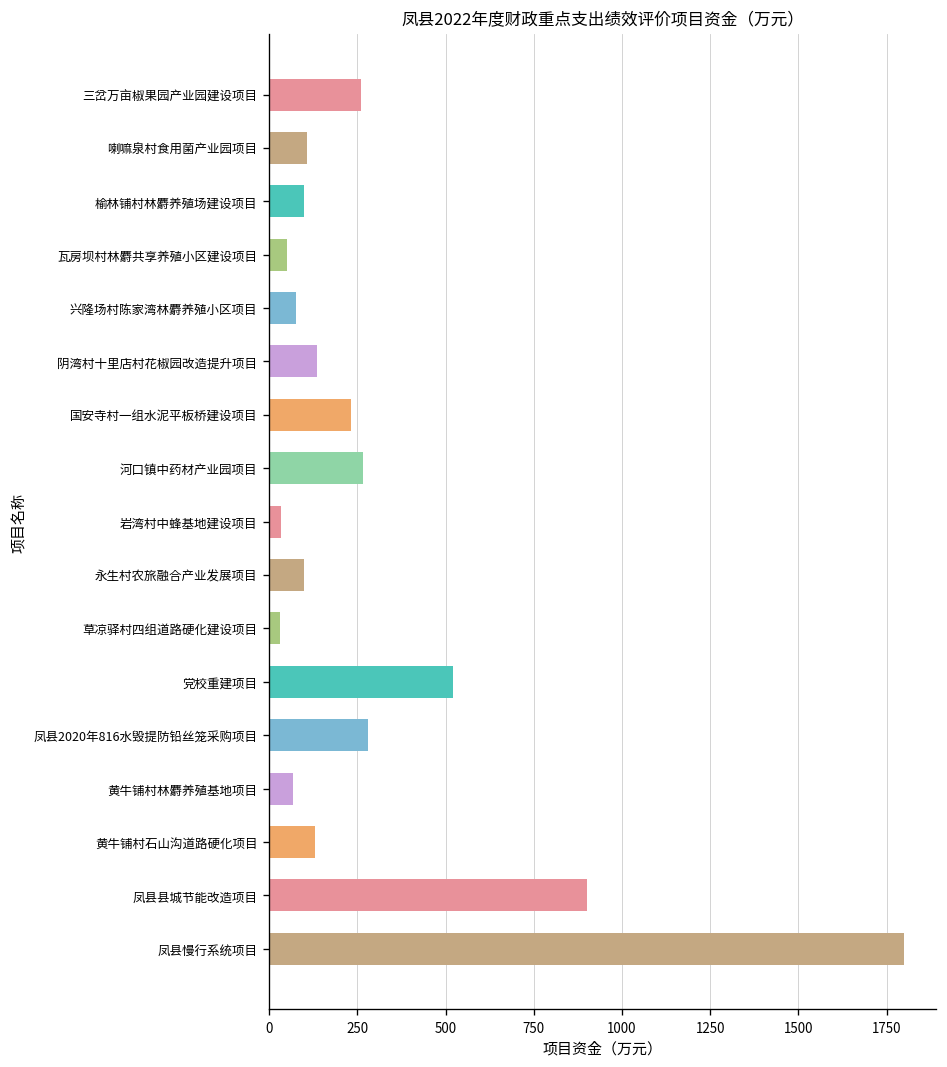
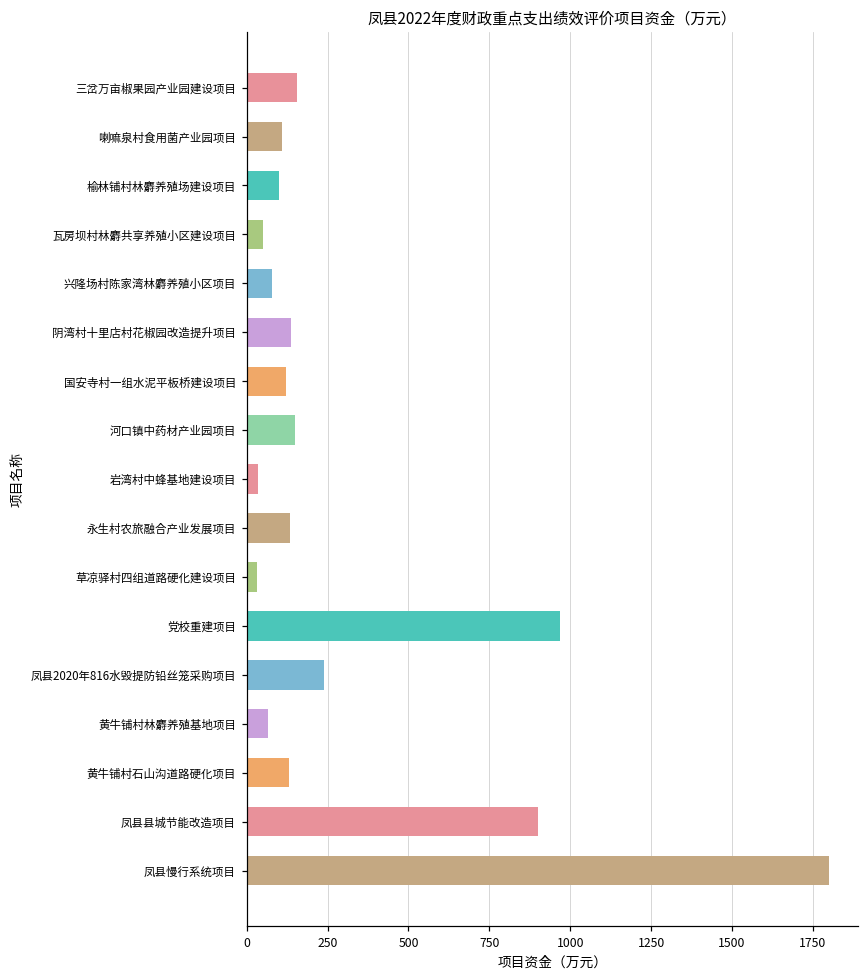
三岔万亩椒果园产业园建设项目: 260 -> 160
国安寺村一组水泥平板桥建设项目: 230 -> 120
河口镇中药材产业园项目: 270 -> 150
永生村农旅融合产业发展项目: 100 -> 140
党校重建项目: 520 -> 970
凤县2020年816水毁提防铅丝笼采购项目: 280 -> 240
